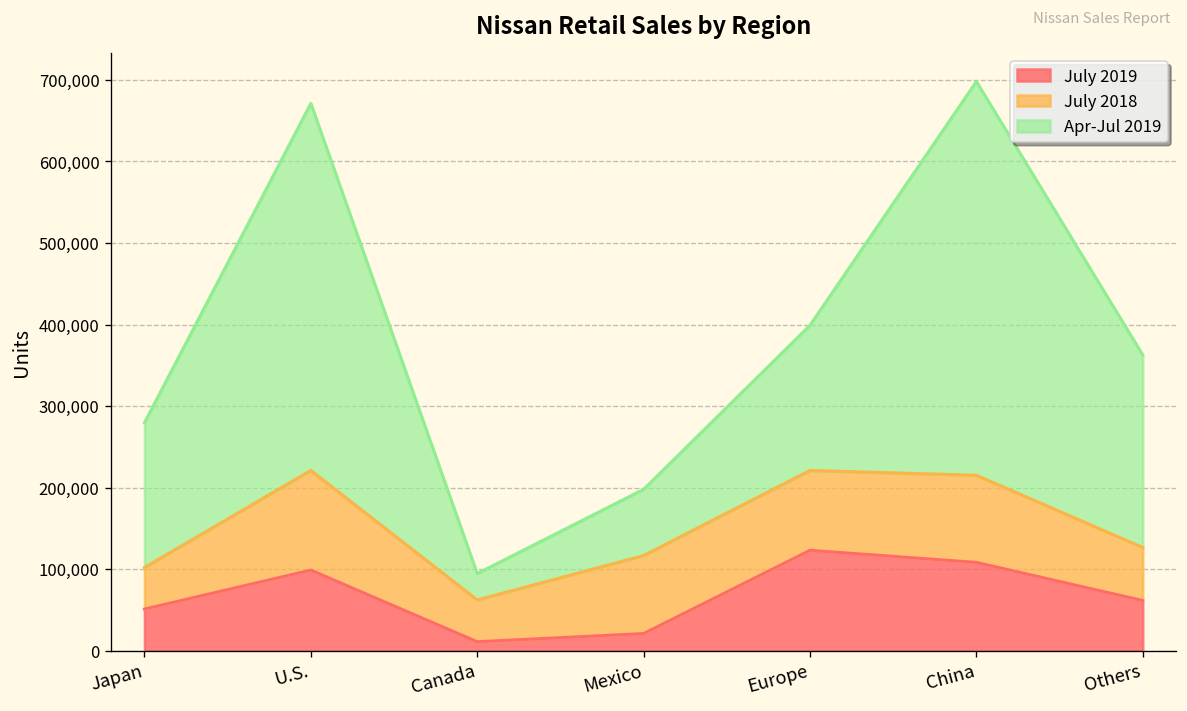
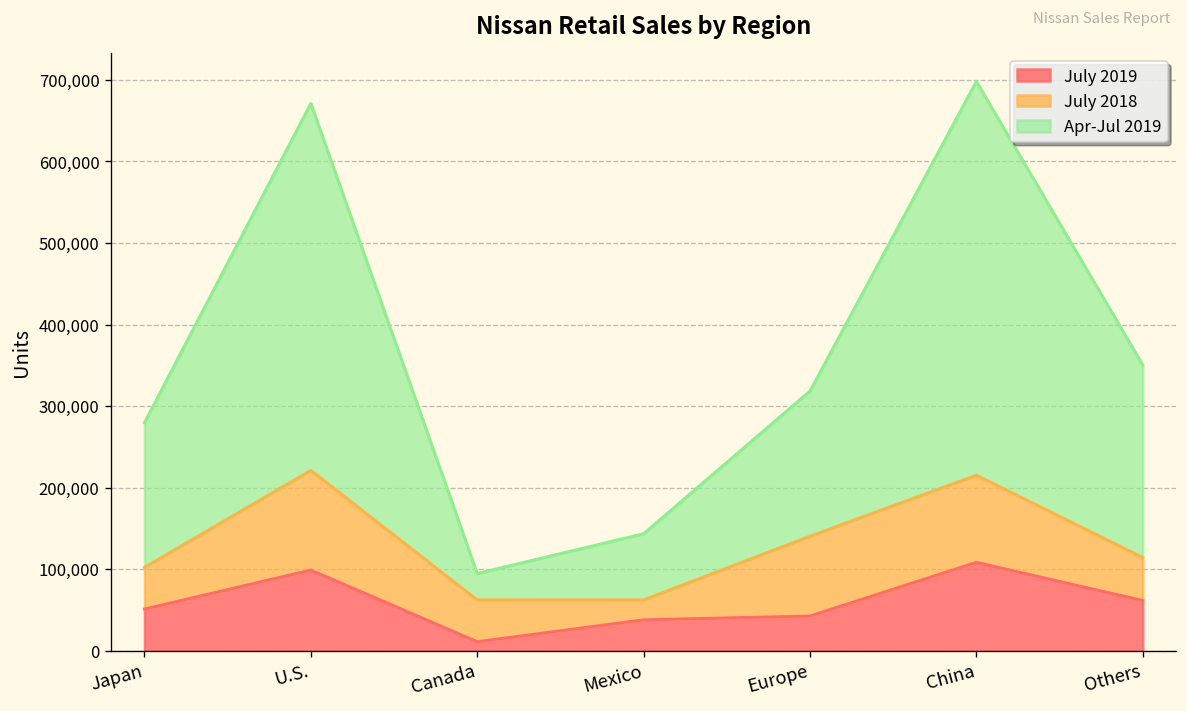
July 2019, Mexico: 20,000 -> 40,000
July 2018, Mexico: 100,000 -> 20,000
July 2019, Europe: 120,000 -> 40,000
July 2018, Others: 70,000 -> 50,000
